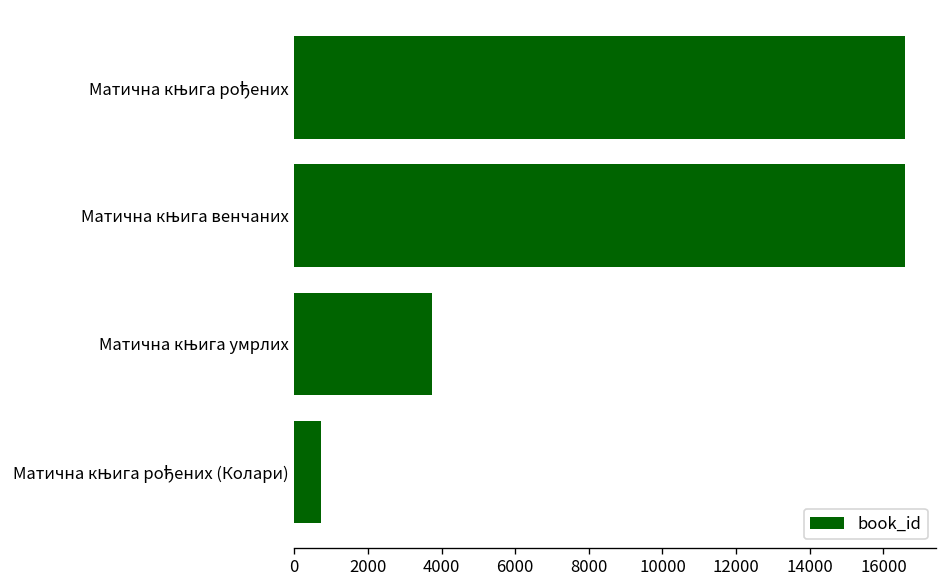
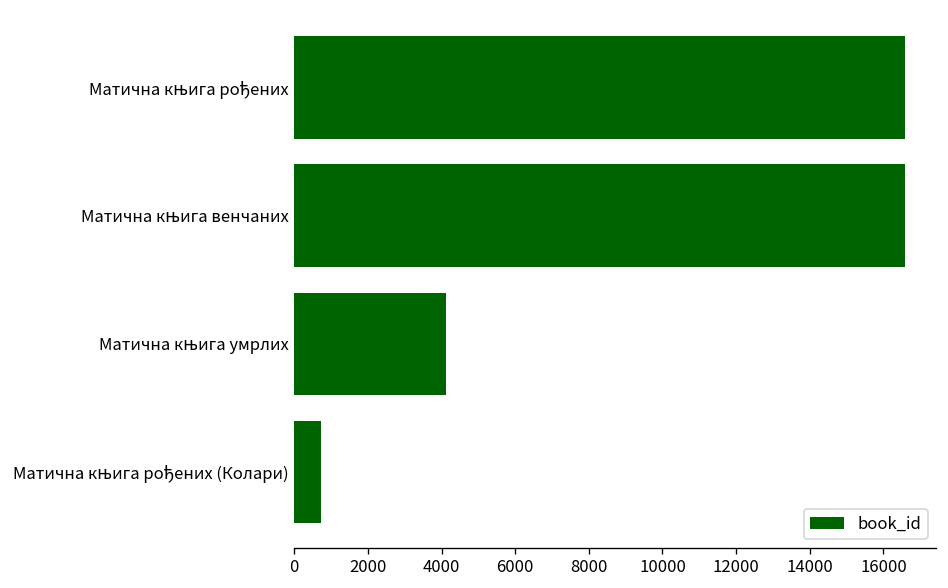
Матична књига умрлих: 3700 -> 4100
